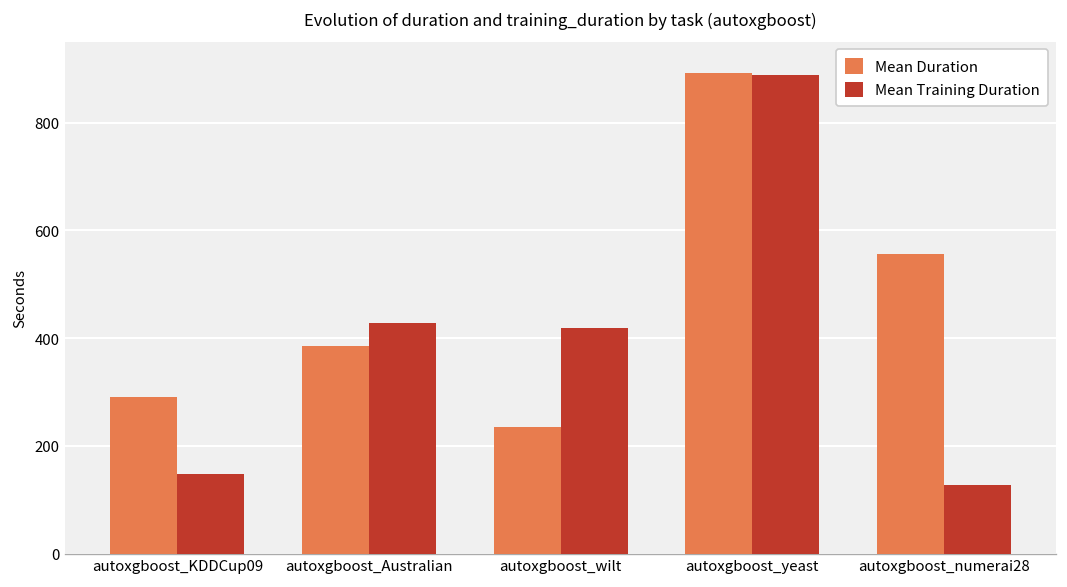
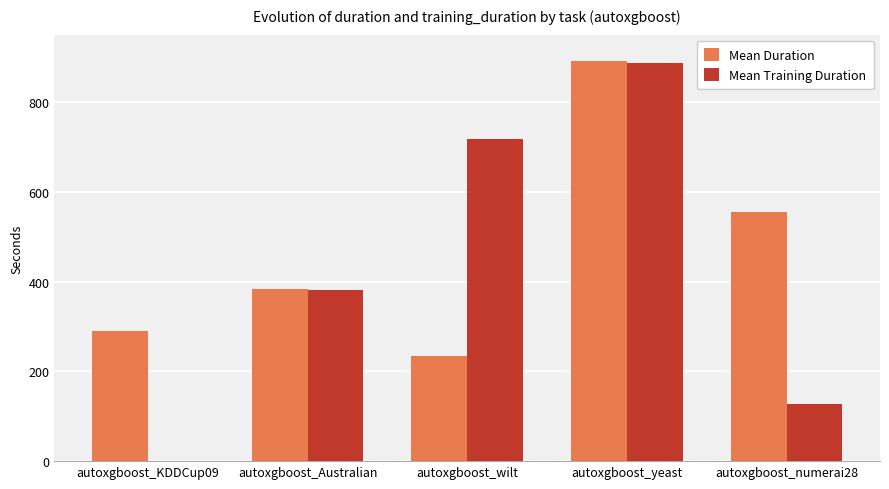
Mean Training Duration, autoxgboost_KDDCup09: 150 -> 0
Mean Training Duration, autoxgboost_Australian: 430 -> 380
Mean Training Duration, autoxgboost_wilt: 420 -> 720
